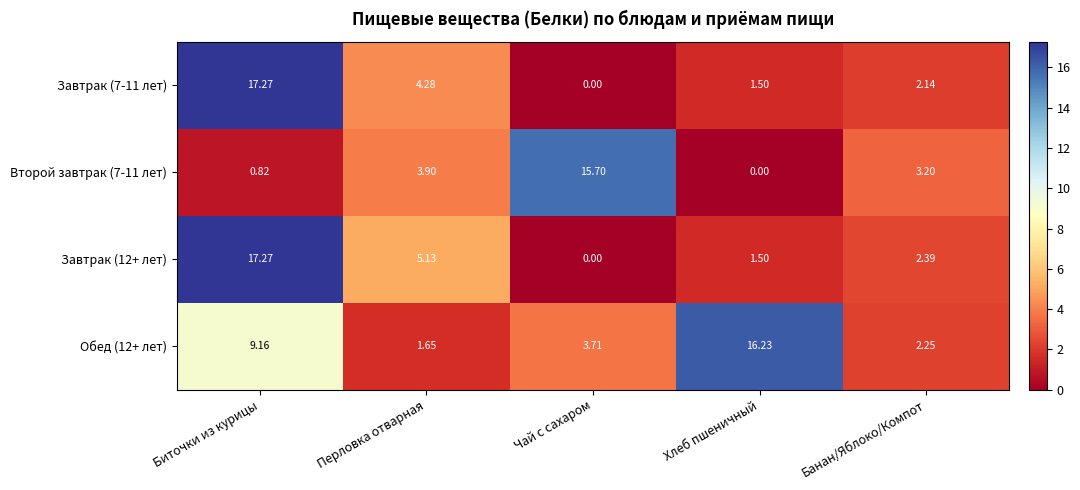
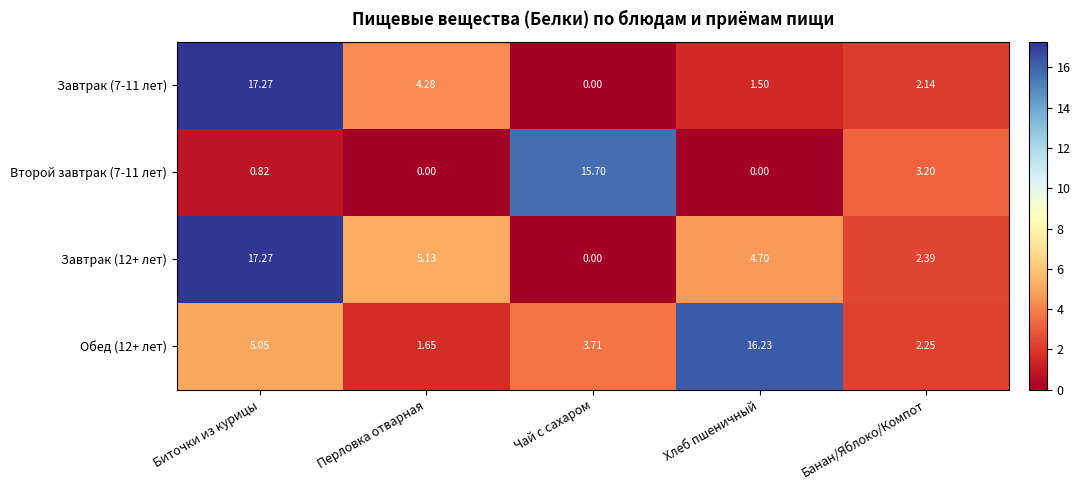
Второй завтрак (7-11 лет), Перловка отварная: 3.90 -> 0.00
Завтрак (12+ лет), Хлеб пшеничный: 1.50 -> 4.70
Обед (12+ лет), Биточки из курицы: 9.16 -> 5.05
